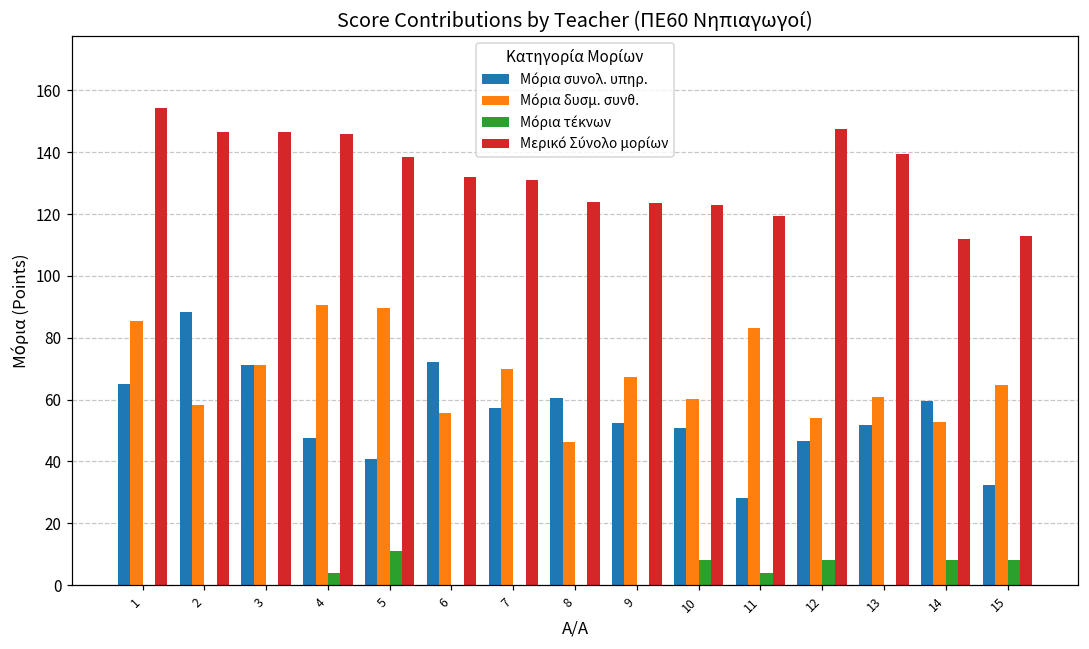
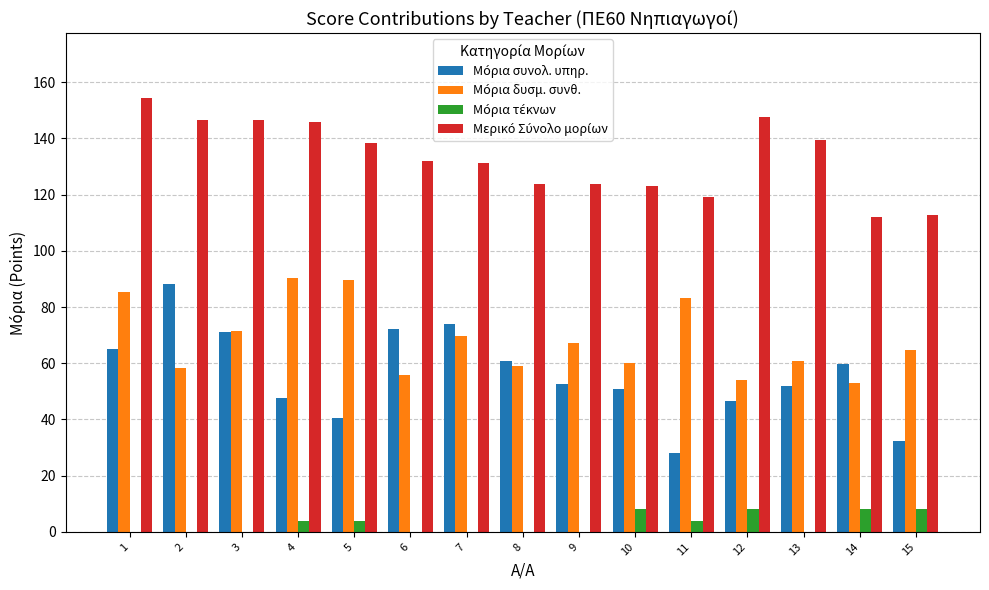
Μόρια τέκνων, 5: 11 -> 4
Μόρια συνολ. υπηρ., 7: 57 -> 74
Μόρια δυσμ. συνθ., 8: 46 -> 59
